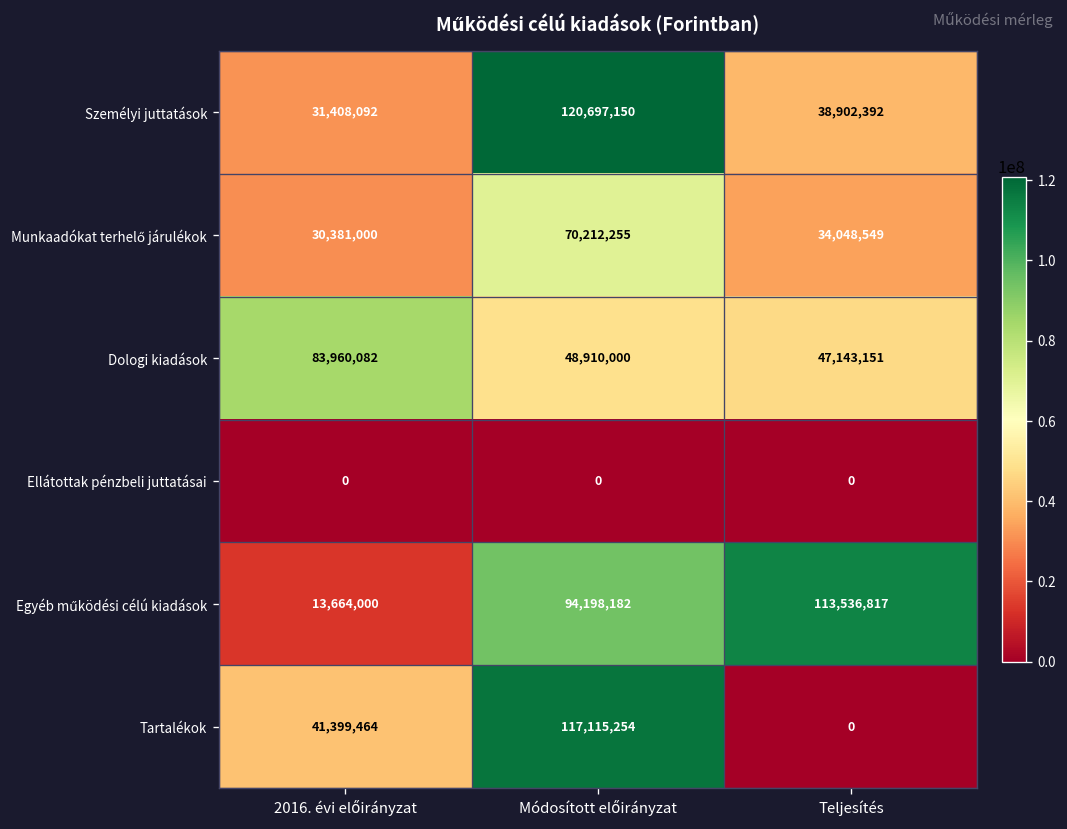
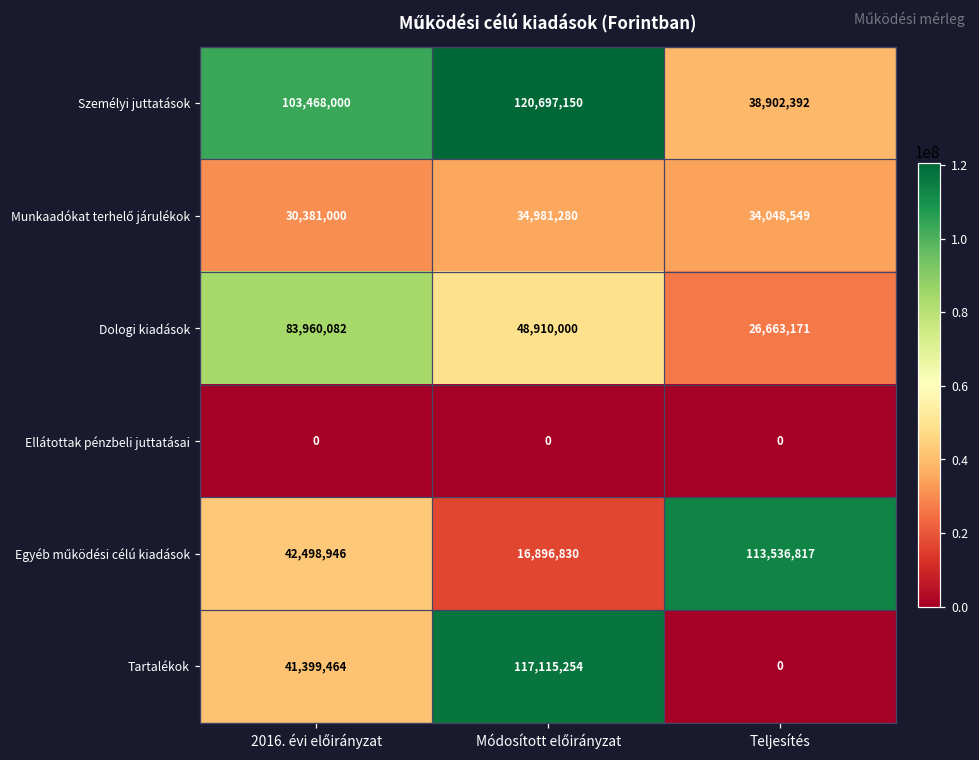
Személyi juttatások, 2016. évi előirányzat: 31,408,092 -> 103,468,000
Munkaadókat terhelő járulékok, Módosított előirányzat: 70,212,255 -> 34,981,280
Dologi kiadások, Teljesítés: 47,143,151 -> 26,663,171
Egyéb működési célú kiadások, 2016. évi előirányzat: 13,664,000 -> 42,498,946
Egyéb működési célú kiadások, Módosított előirányzat: 94,198,182 -> 16,896,830
